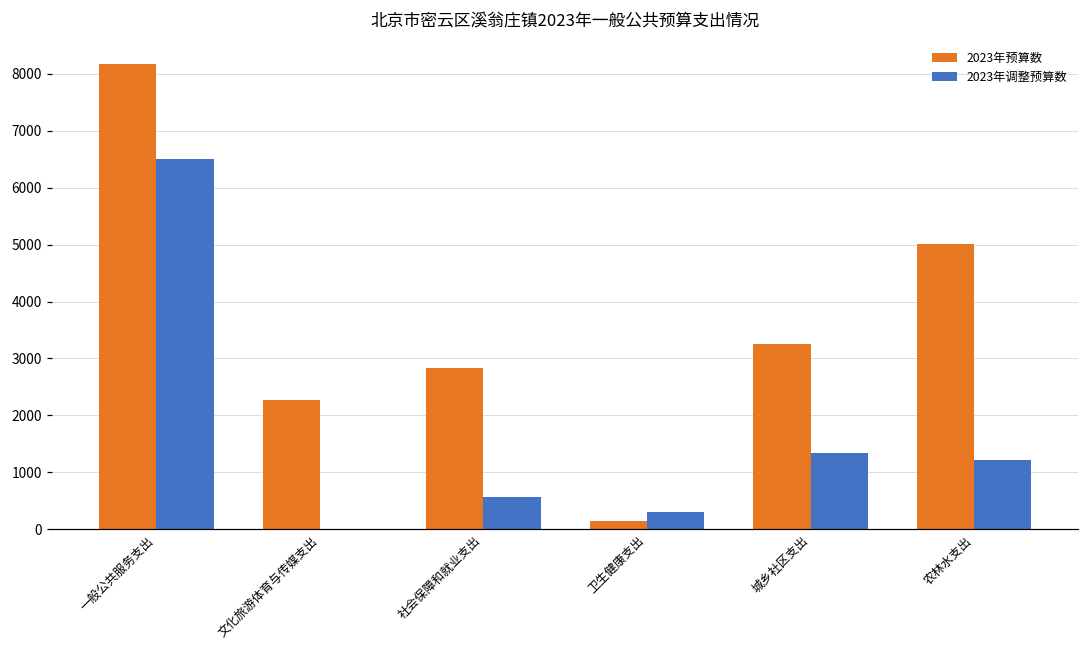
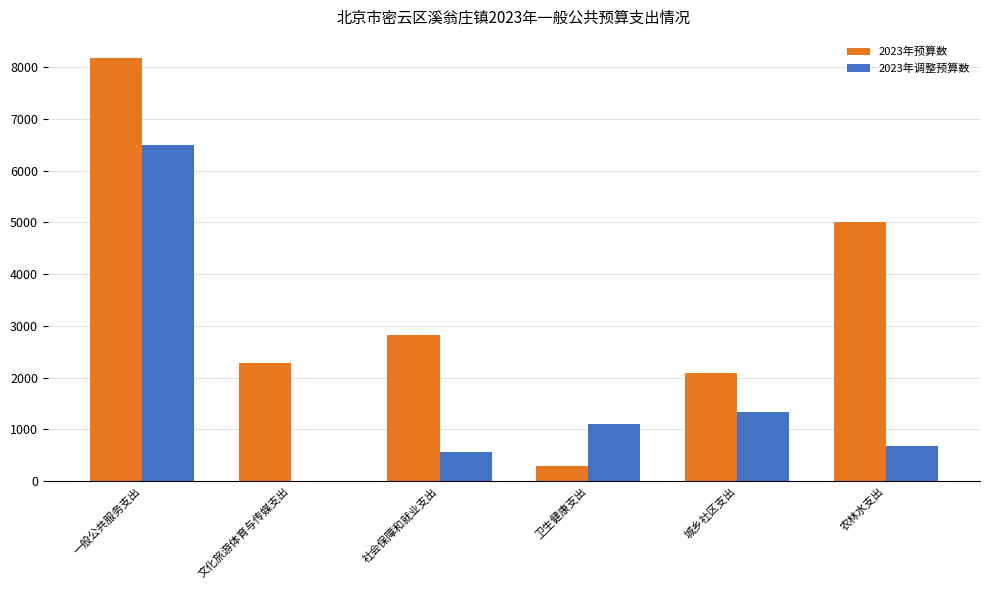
2023年预算数, 卫生健康支出: 100 -> 300
2023年调整预算数, 卫生健康支出: 300 -> 1100
2023年预算数, 城乡社区支出: 3300 -> 2100
2023年调整预算数, 农林水支出: 1200 -> 700
